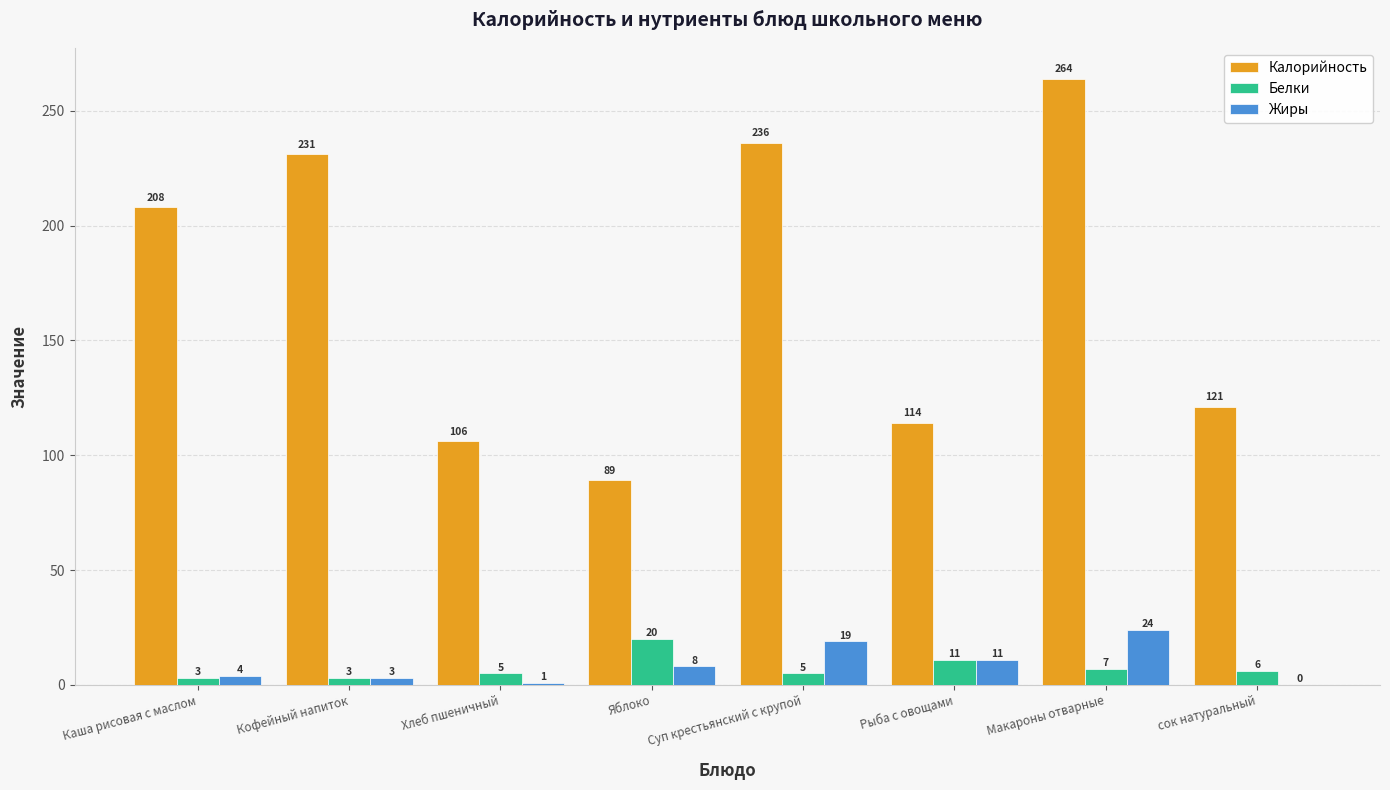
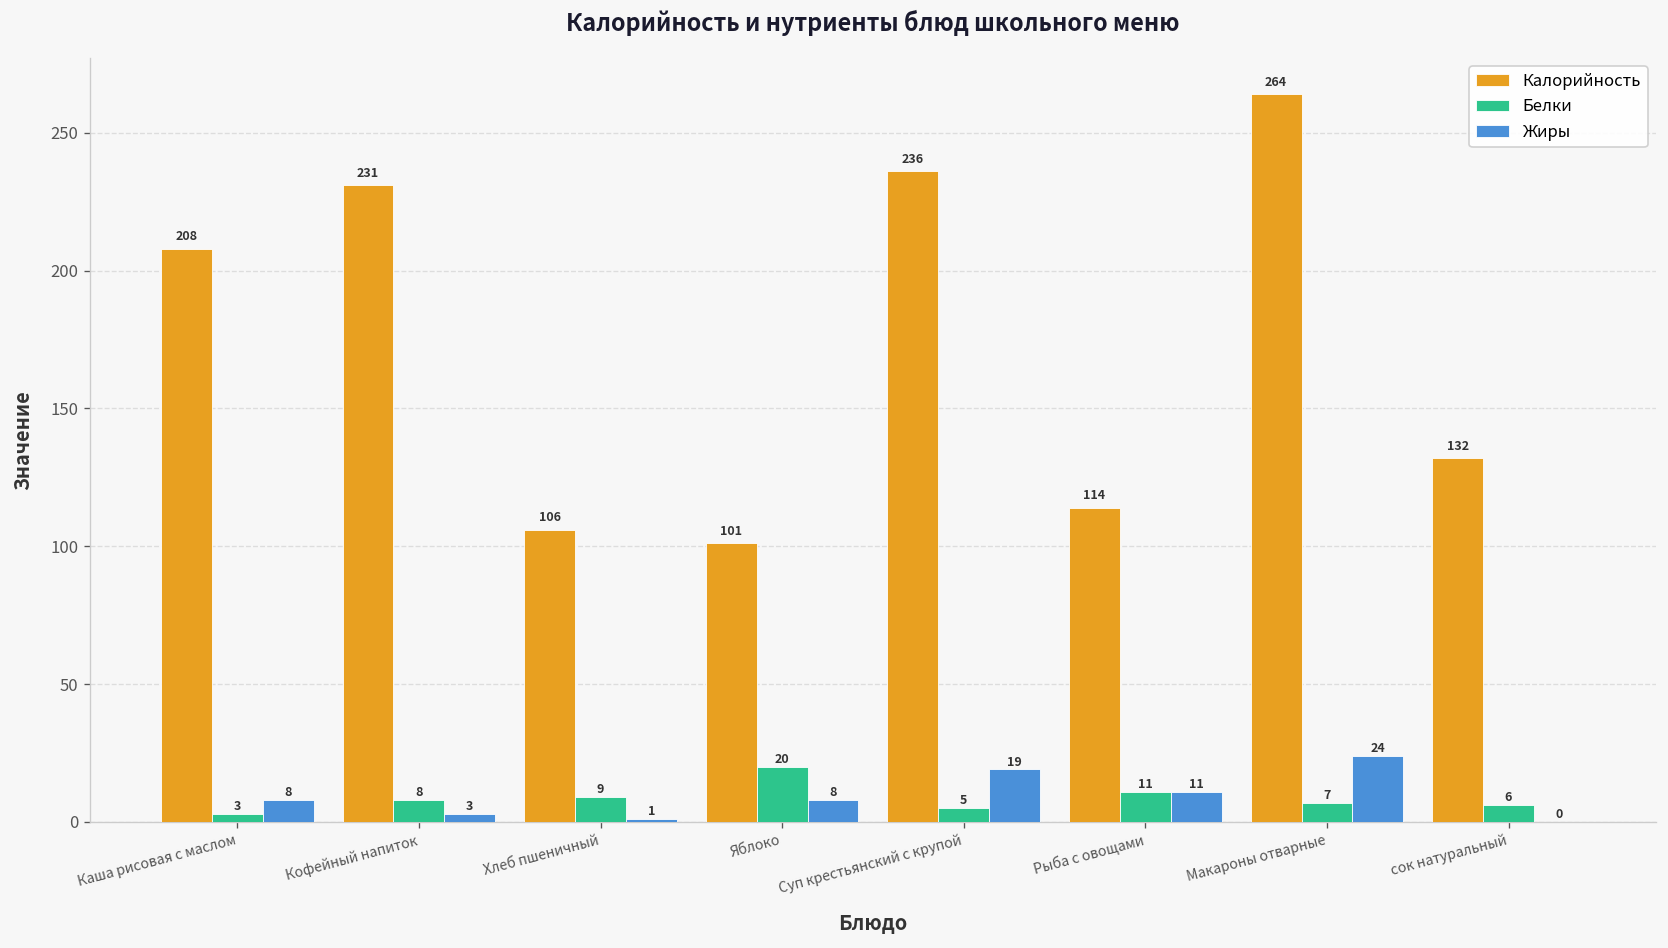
Жиры, Каша рисовая с маслом: 4 -> 8
Белки, Кофейный напиток: 3 -> 8
Белки, Хлеб пшеничный: 5 -> 9
Калорийность, Яблоко: 89 -> 101
Калорийность, сок натуральный: 121 -> 132
